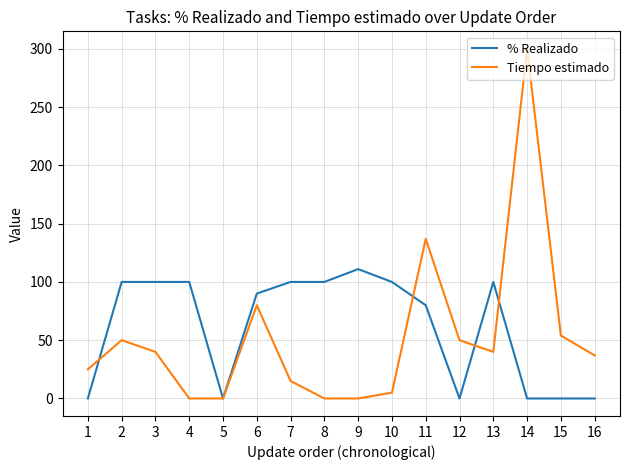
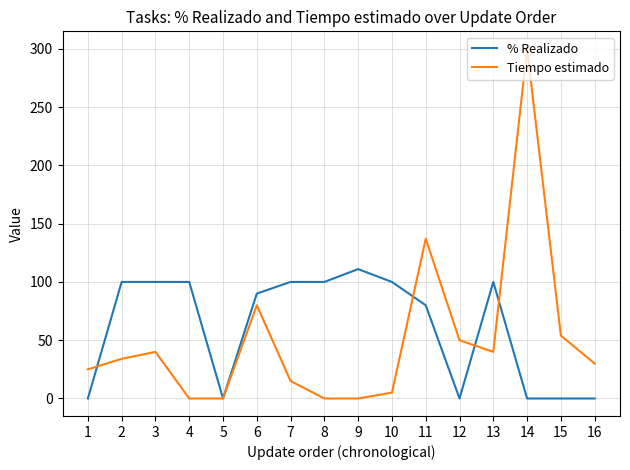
Tiempo estimado, 2: 50 -> 34
Tiempo estimado, 16: 37 -> 30
